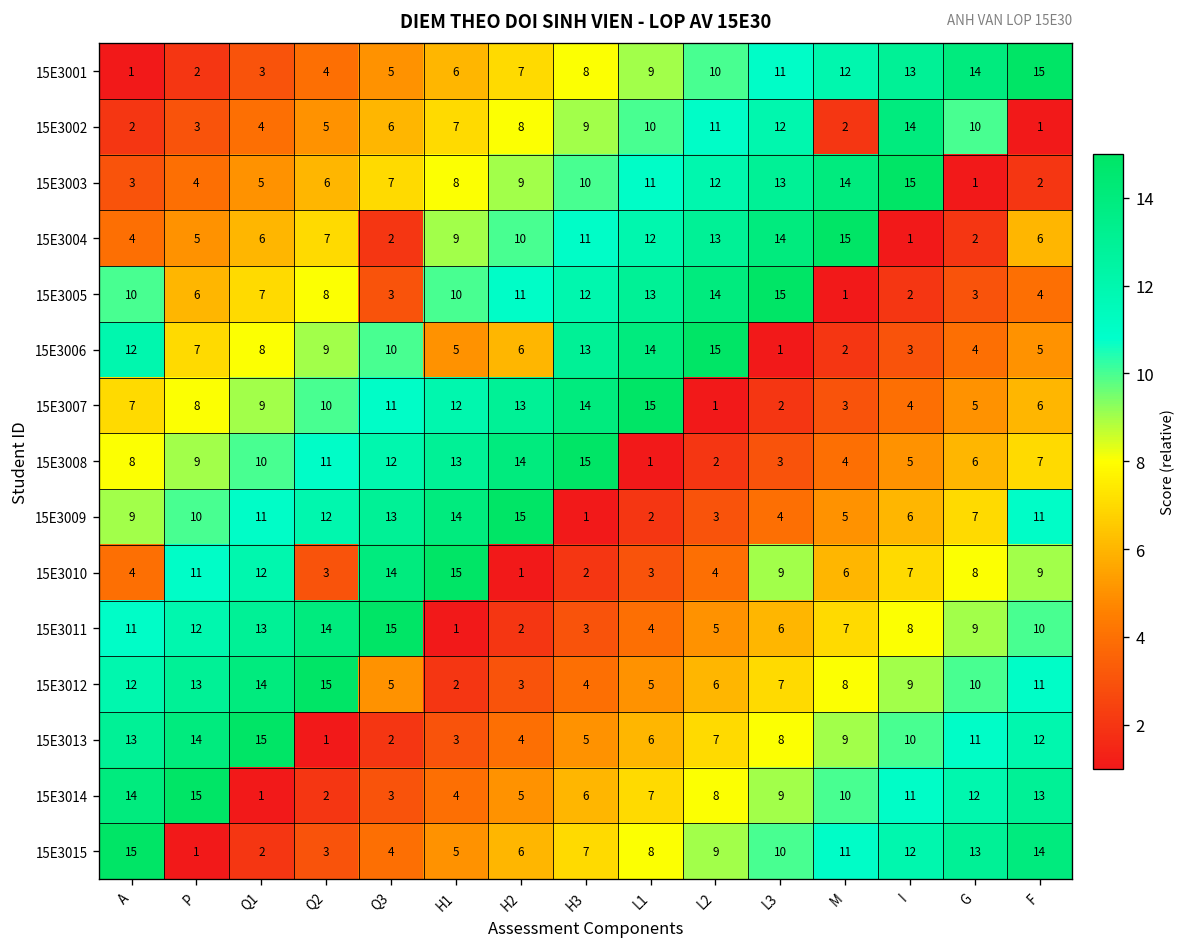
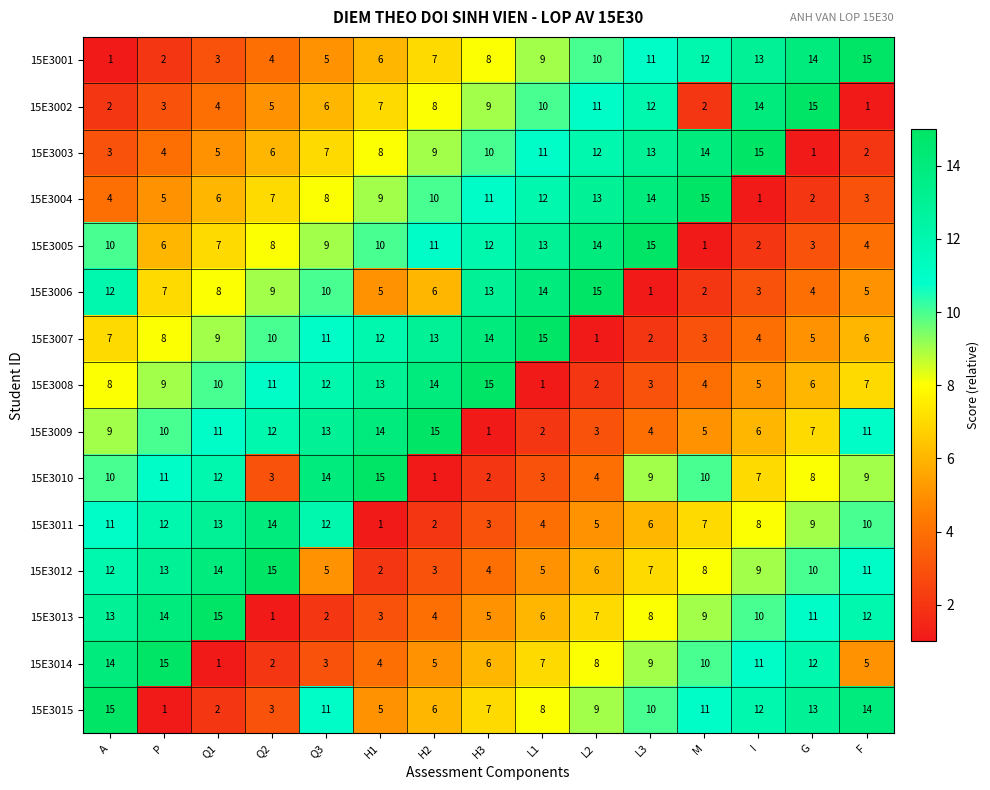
15E3002, G: 10 -> 15
15E3004, Q3: 2 -> 8
15E3004, F: 6 -> 3
15E3005, Q3: 3 -> 9
15E3010, A: 4 -> 10
15E3010, M: 6 -> 10
15E3011, Q3: 15 -> 12
15E3014, F: 13 -> 5
15E3015, Q3: 4 -> 11
